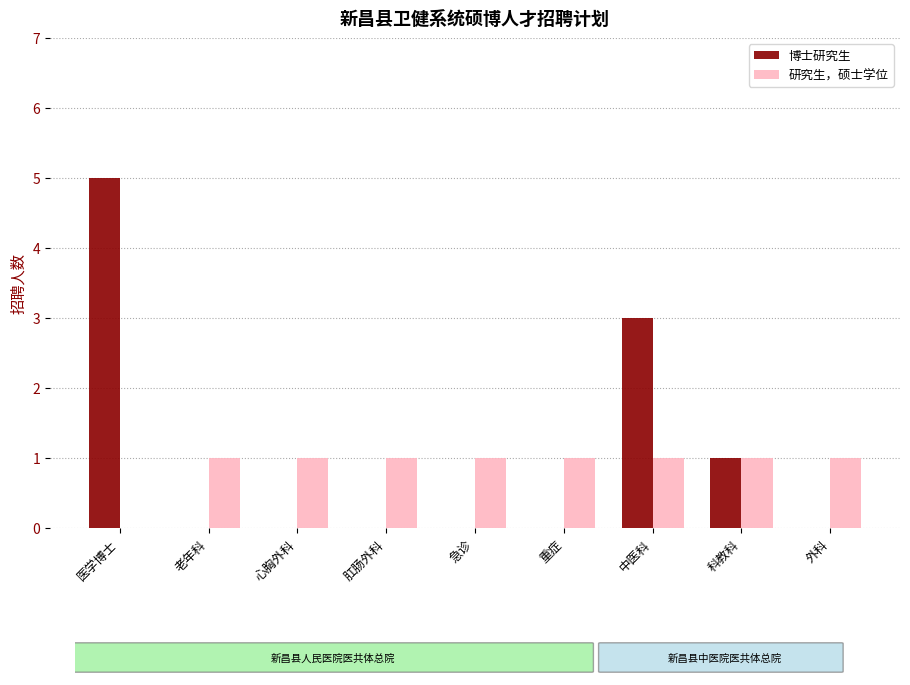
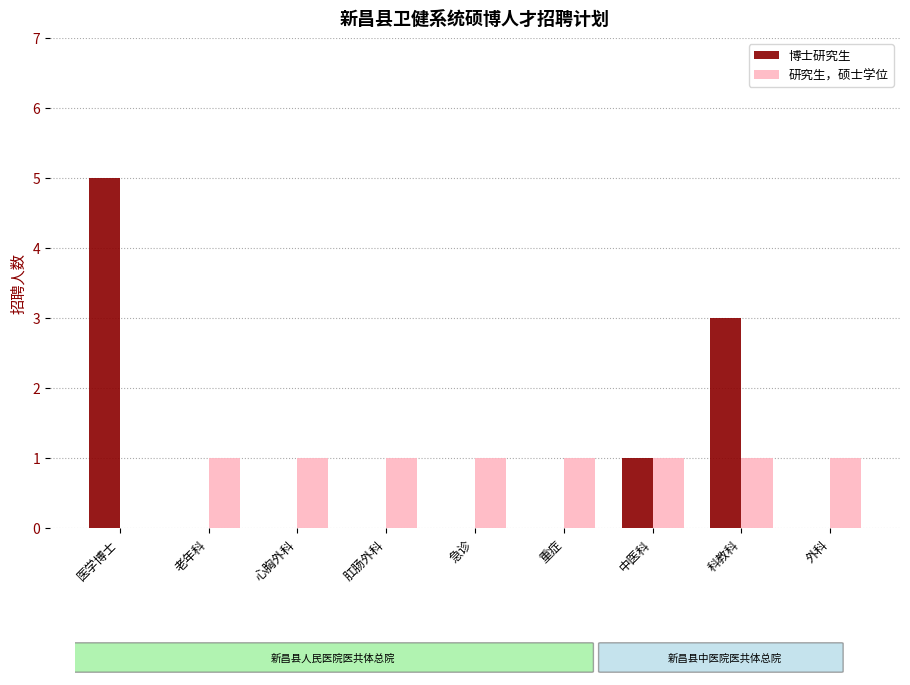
博士研究生, 中医科: 3 -> 1
博士研究生, 科教科: 1 -> 3
